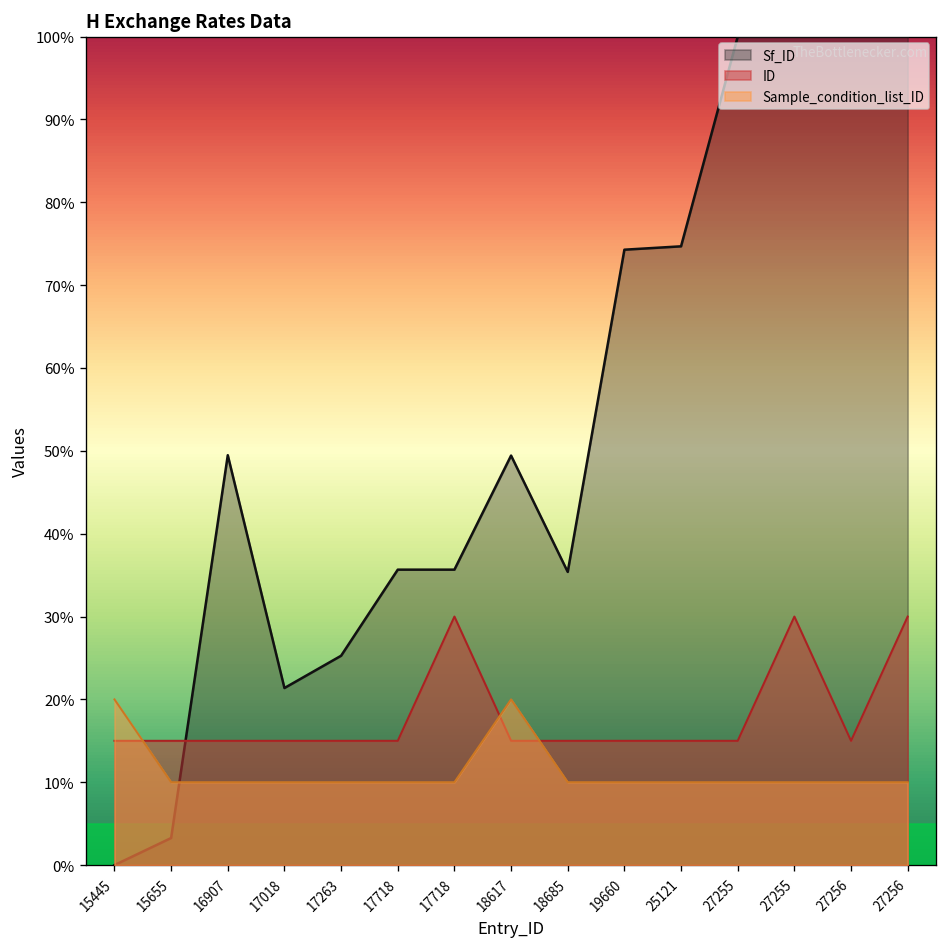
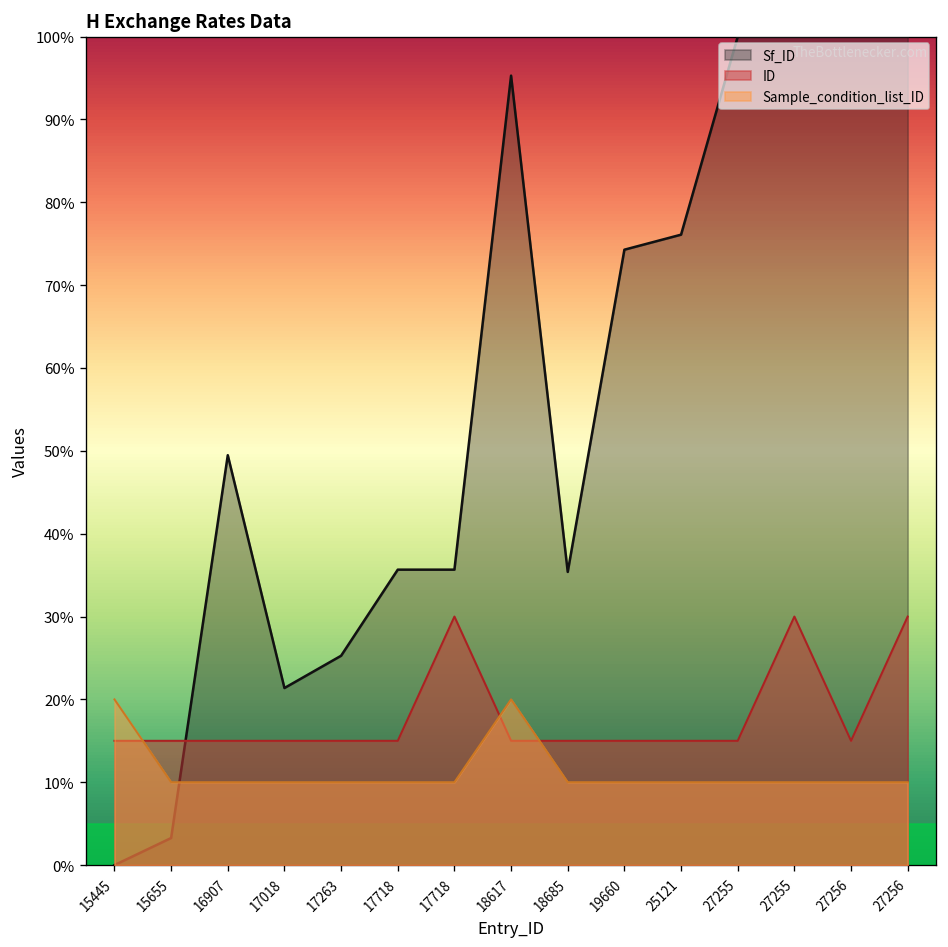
Sf_ID, 18617: 49% -> 95%
Sf_ID, 25121: 75% -> 76%
